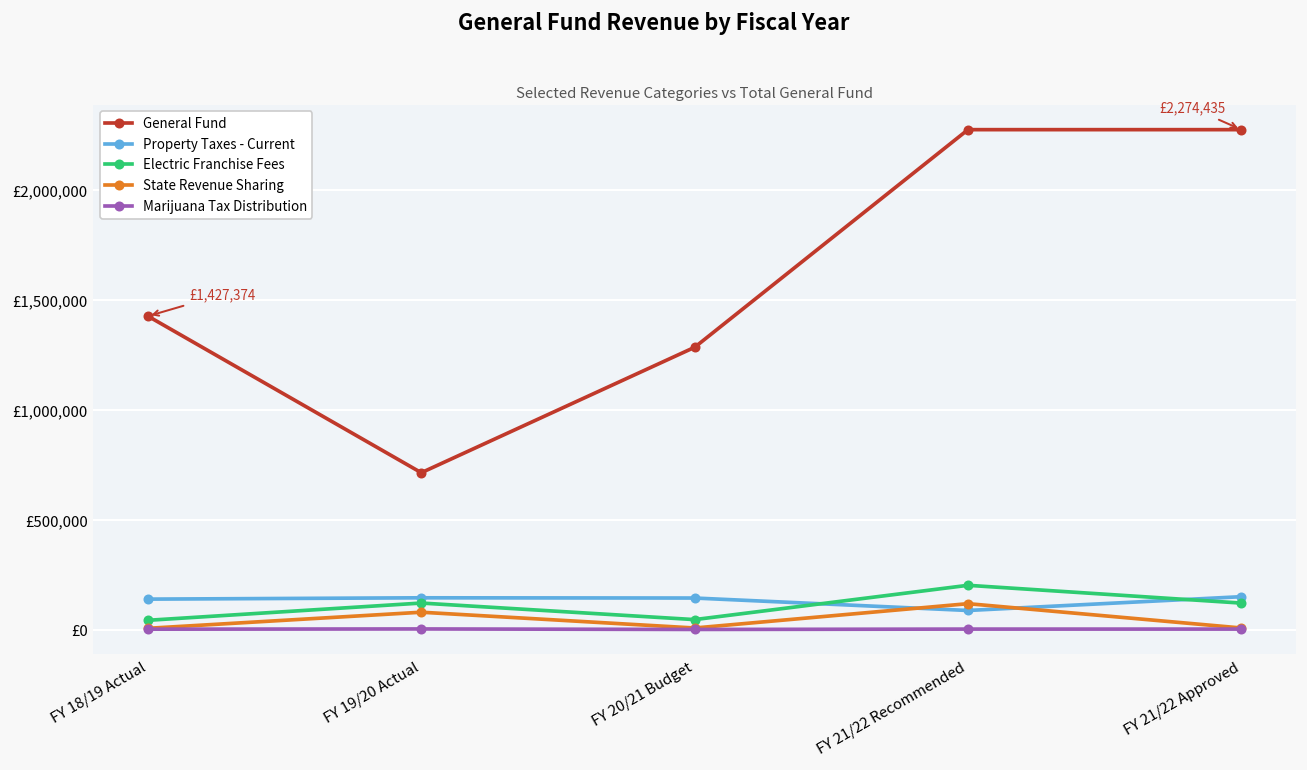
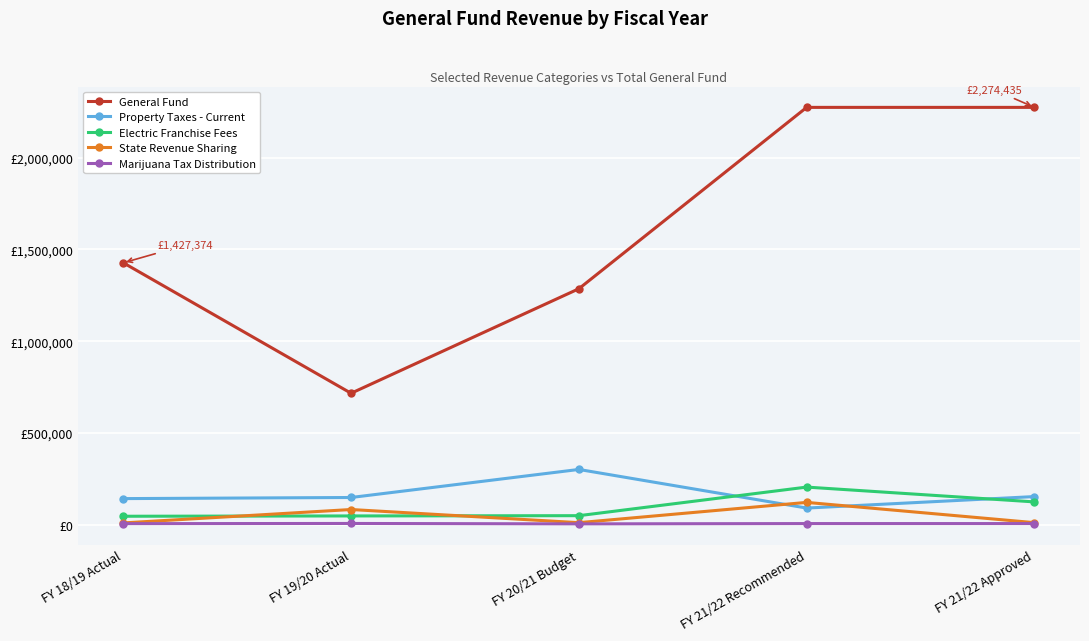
Electric Franchise Fees, FY 19/20 Actual: £120,000 -> £50,000
Property Taxes - Current, FY 20/21 Budget: £150,000 -> £300,000
